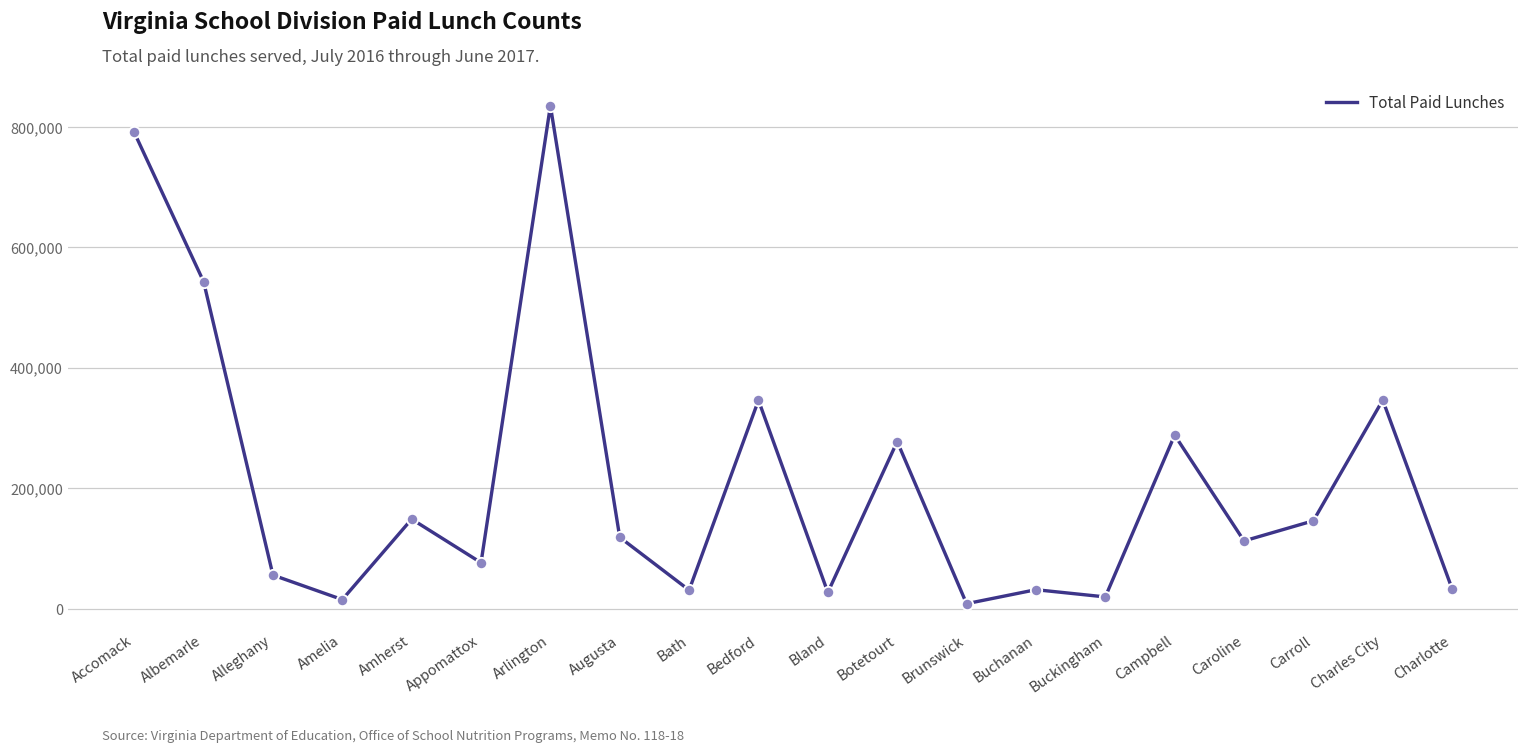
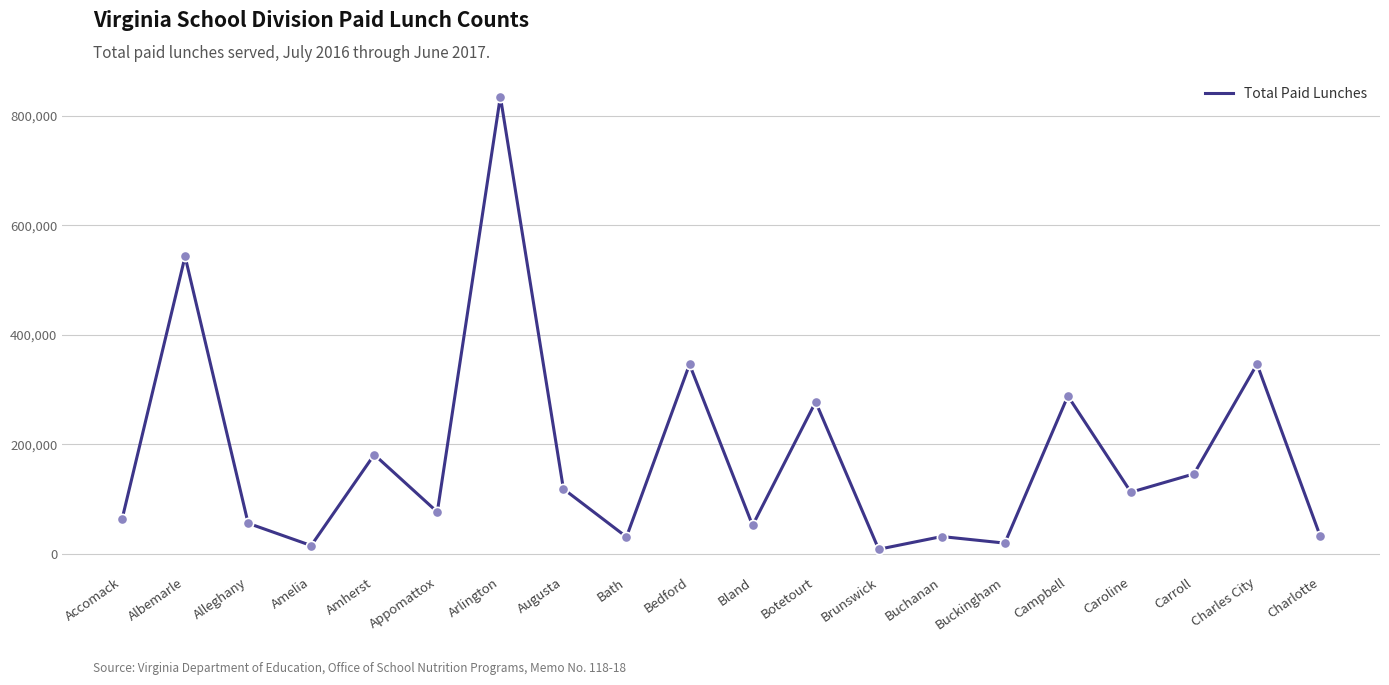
Accomack: 790,000 -> 60,000
Amherst: 150,000 -> 180,000
Bland: 30,000 -> 50,000
